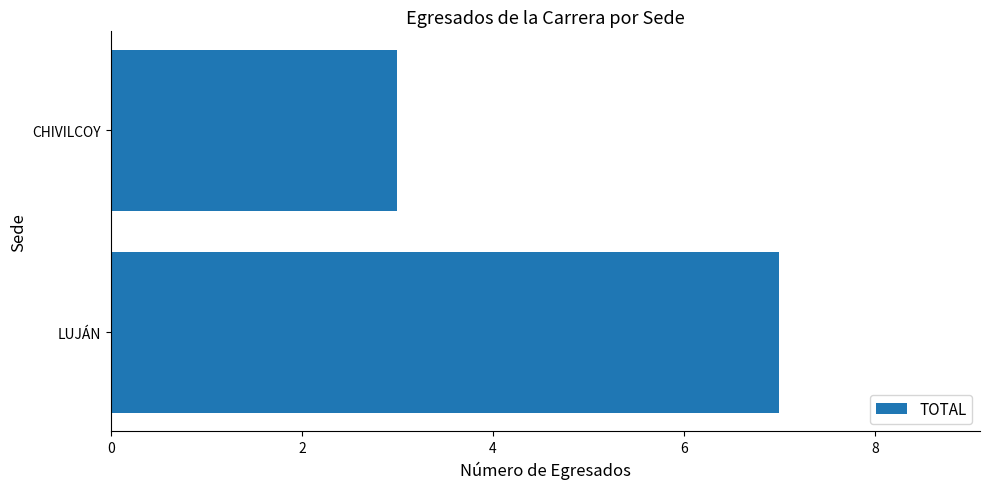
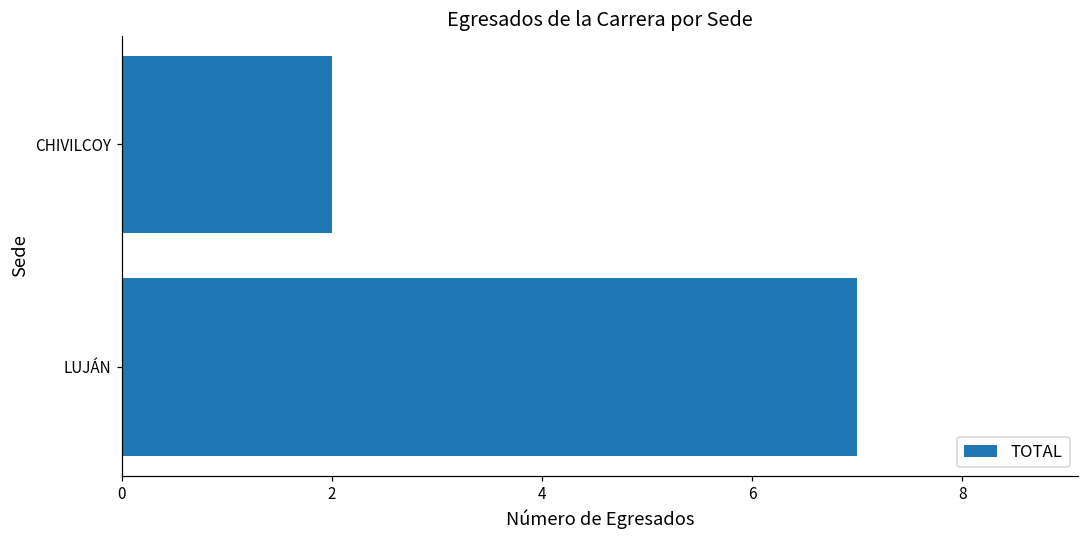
CHIVILCOY: 3 -> 2
